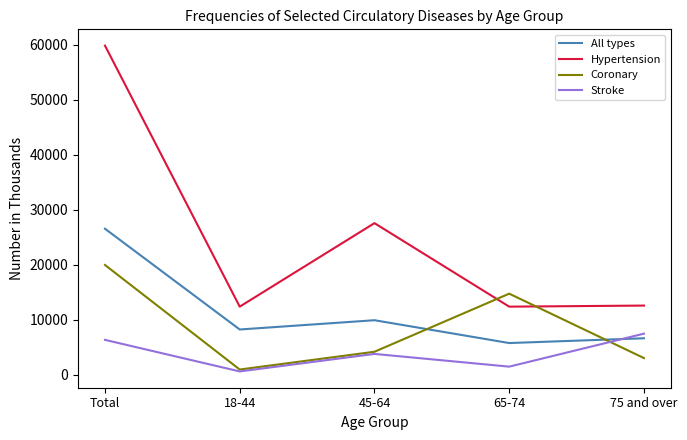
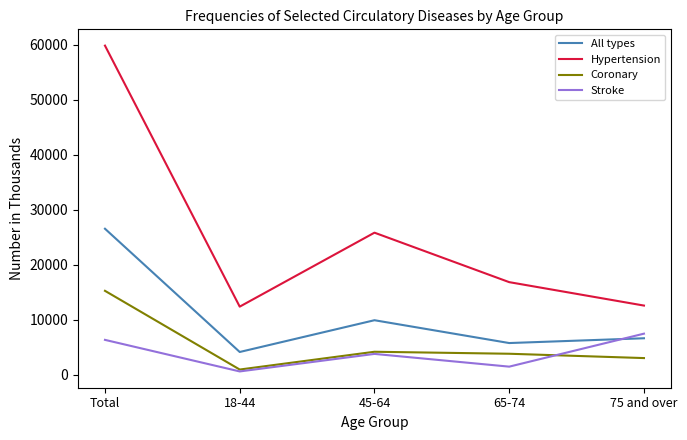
Coronary, Total: 20000 -> 15000
All types, 18-44: 8000 -> 4000
Hypertension, 45-64: 28000 -> 26000
Hypertension, 65-74: 12000 -> 17000
Coronary, 65-74: 15000 -> 4000
